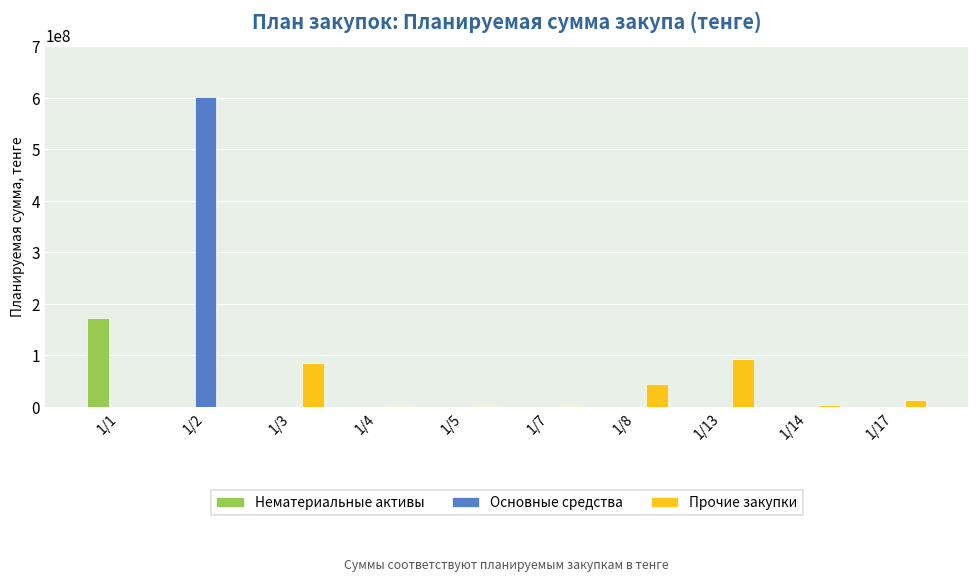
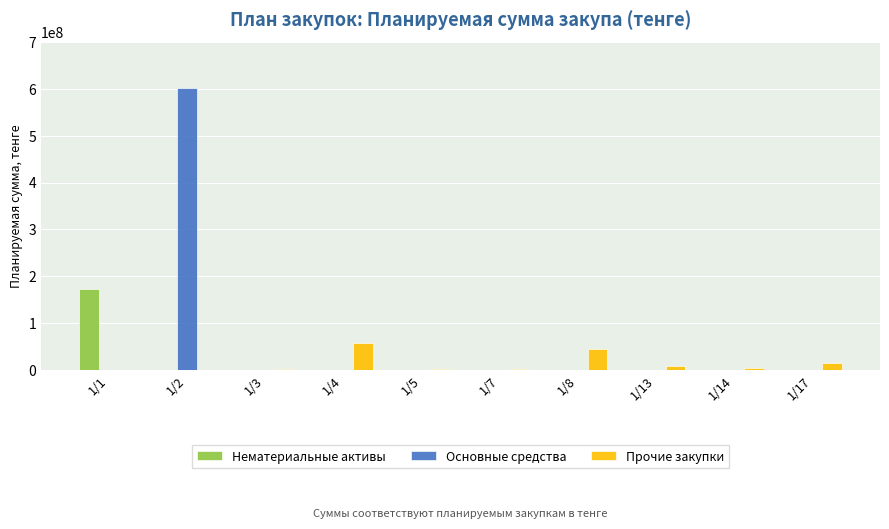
Прочие закупки, 1/3: 80000000 -> 0
Прочие закупки, 1/4: 0 -> 60000000
Прочие закупки, 1/13: 90000000 -> 10000000
